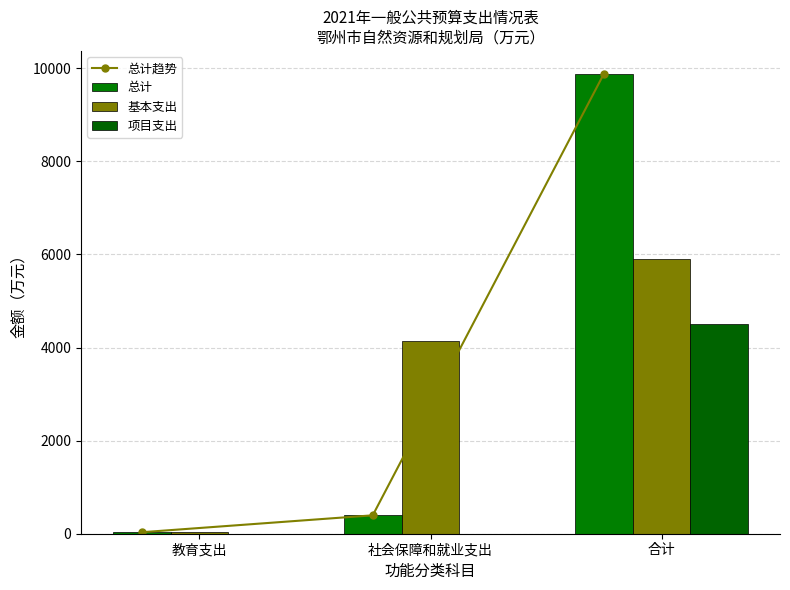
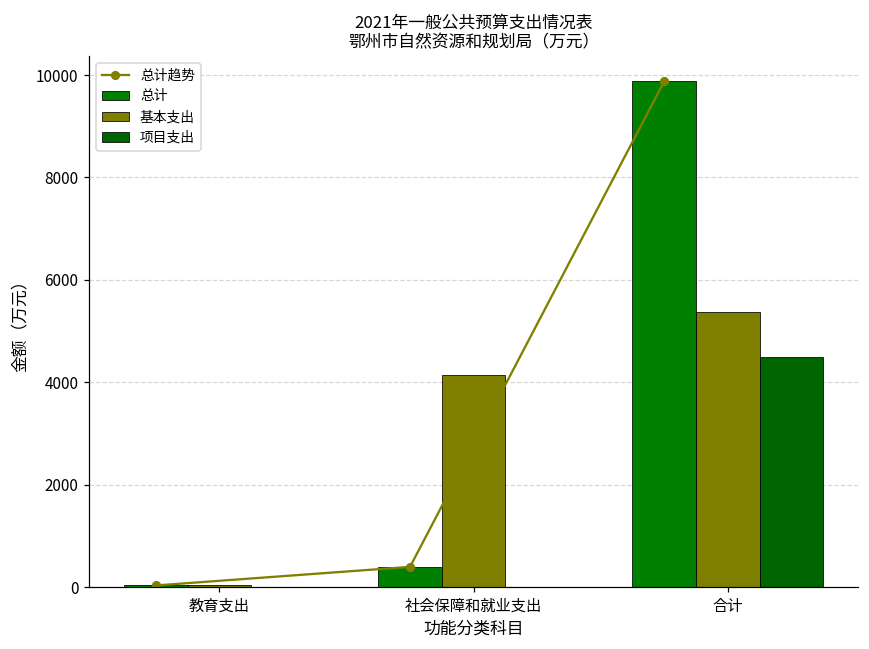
基本支出, 合计: 5900 -> 5400
